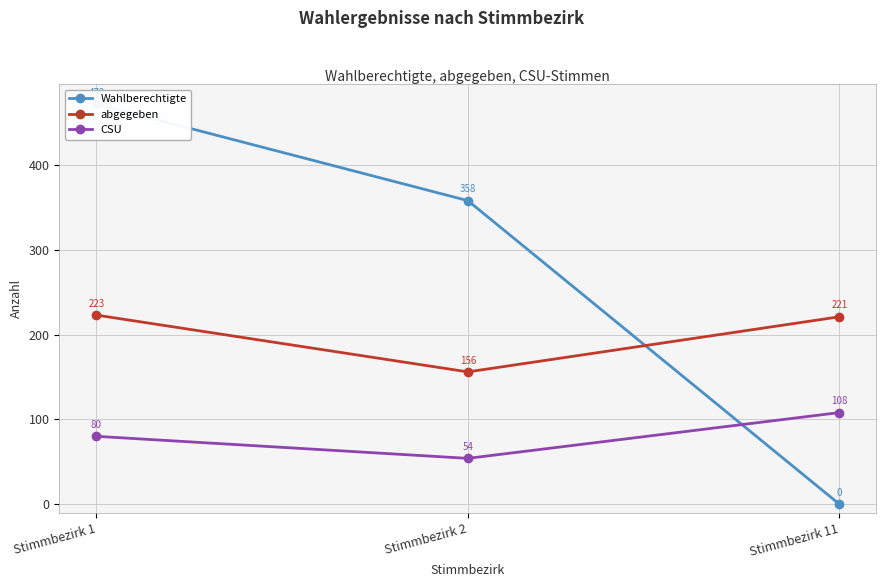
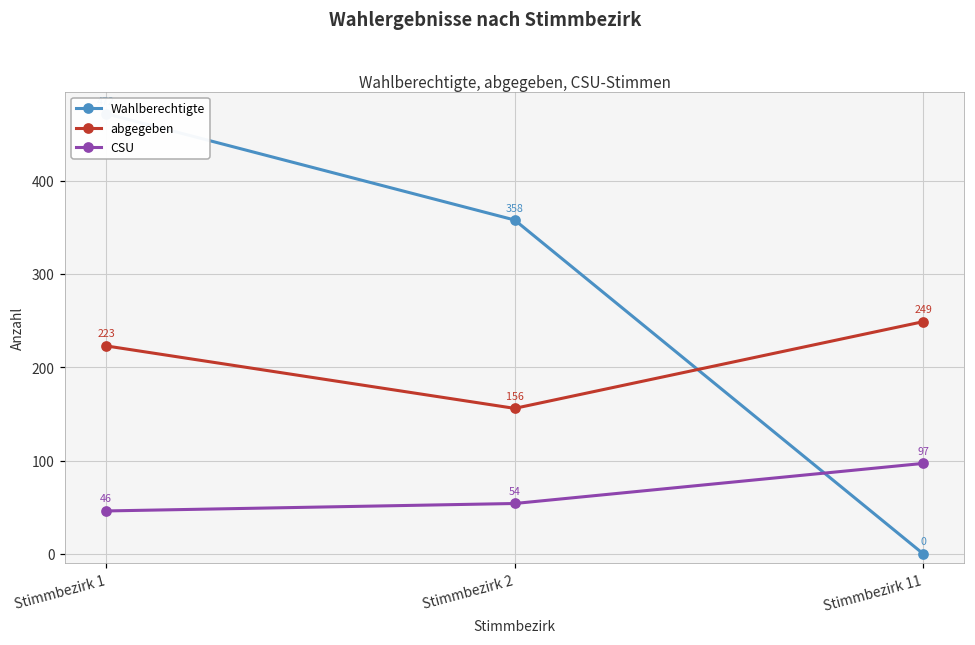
CSU, Stimmbezirk 1: 80 -> 46
abgegeben, Stimmbezirk 11: 221 -> 249
CSU, Stimmbezirk 11: 108 -> 97
